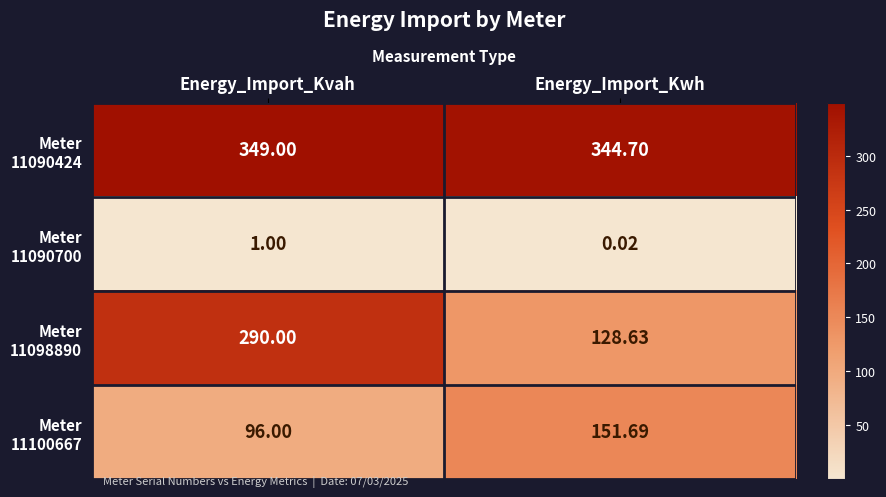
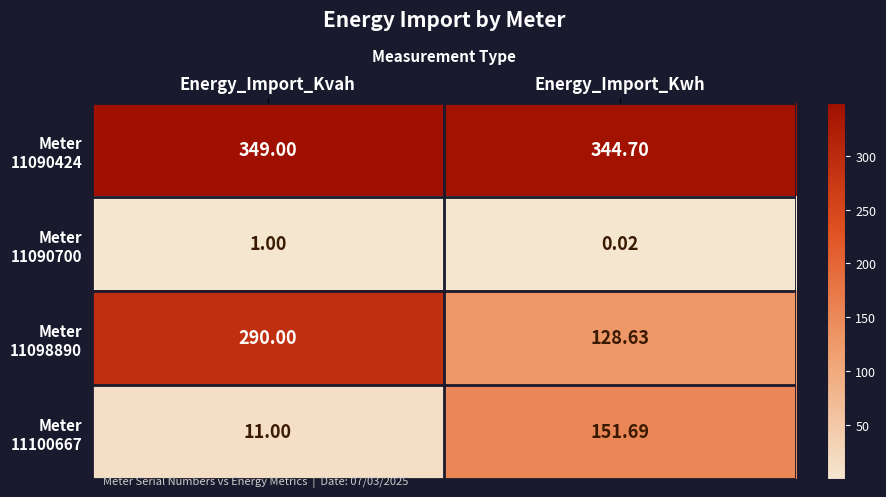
Meter 11100667, Energy_Import_Kvah: 96.00 -> 11.00
